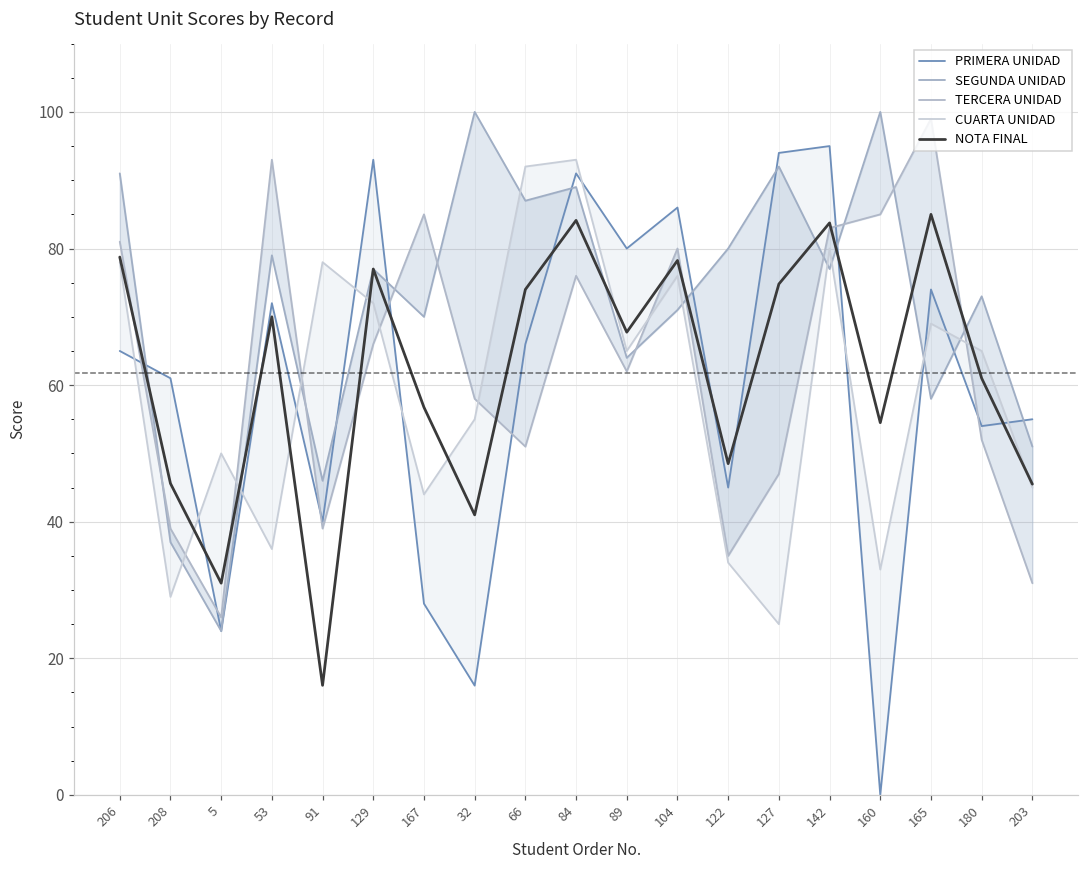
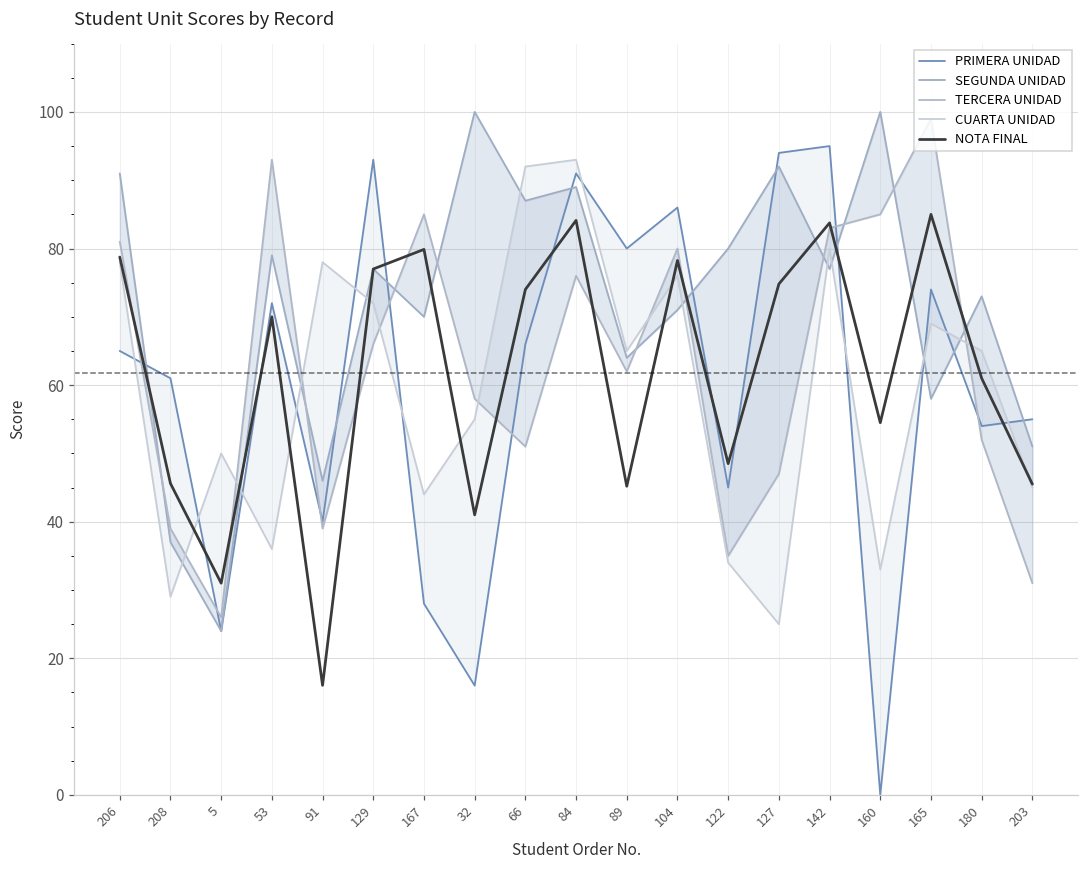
NOTA FINAL, 167: 57 -> 80
NOTA FINAL, 89: 68 -> 45
